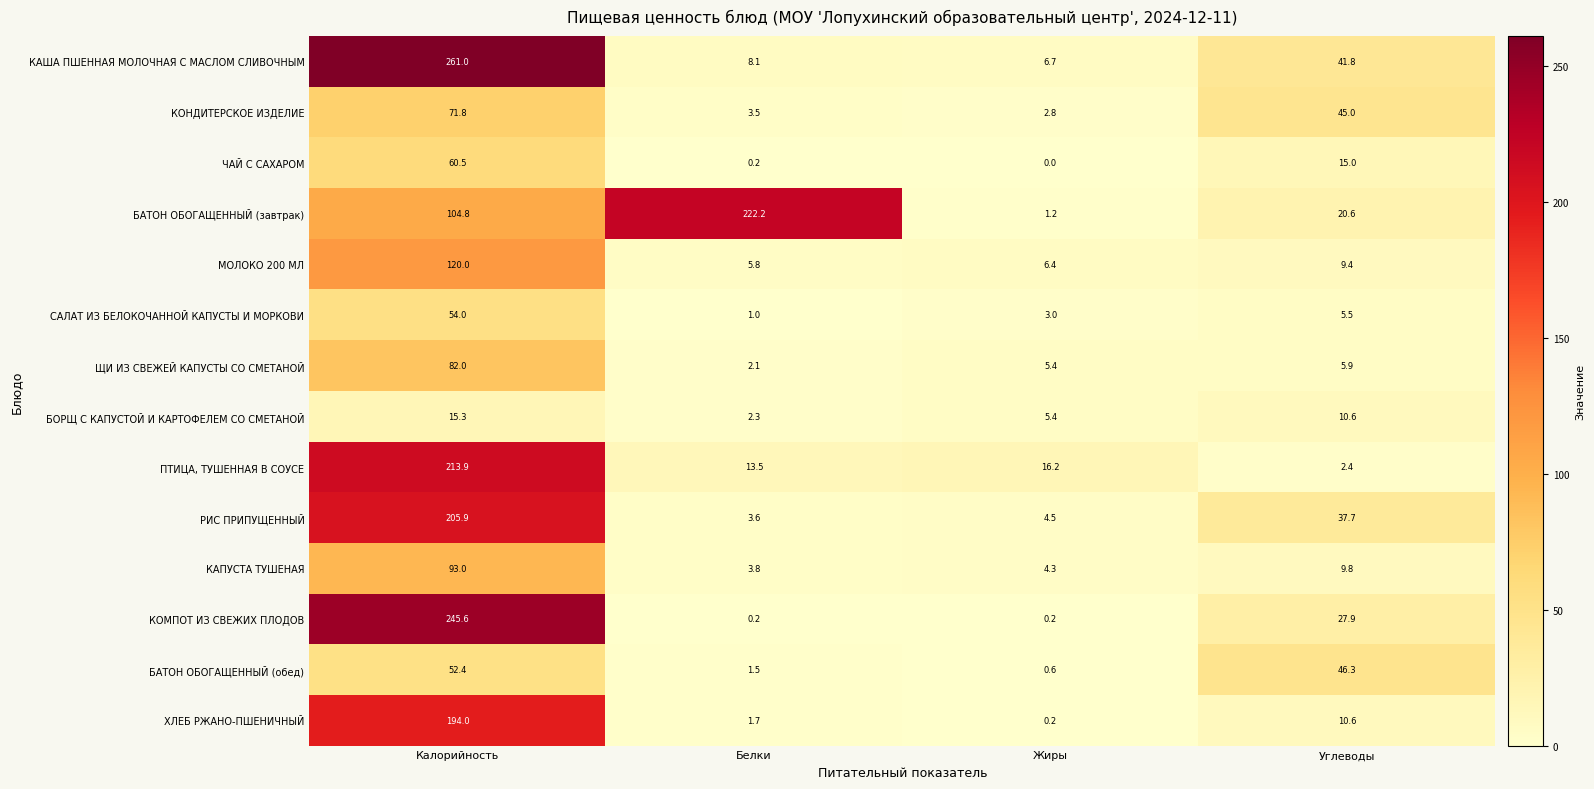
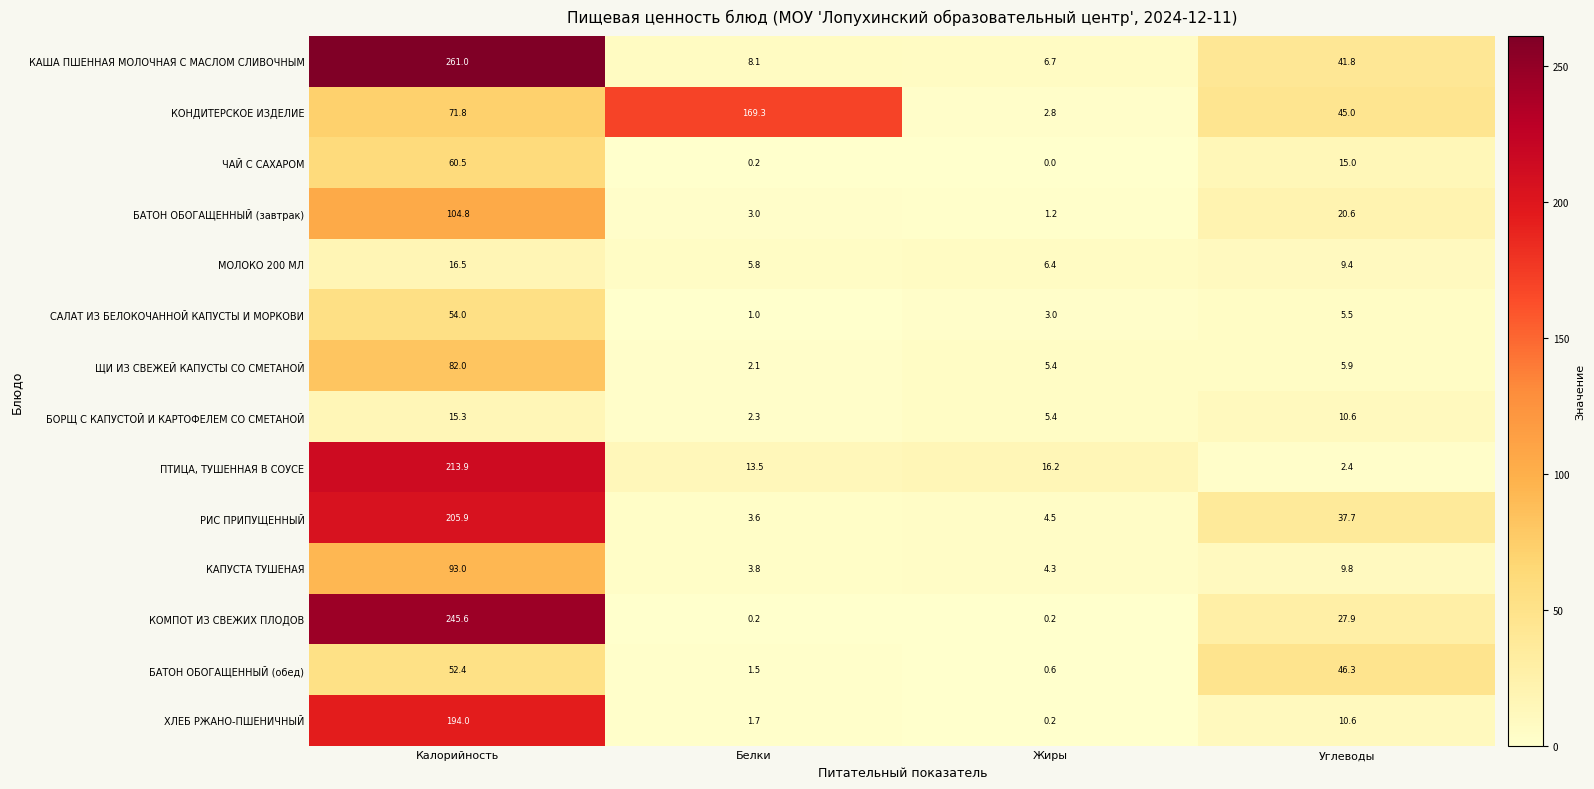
КОНДИТЕРСКОЕ ИЗДЕЛИЕ, Белки: 3.5 -> 169.3
БАТОН ОБОГАЩЕННЫЙ (завтрак), Белки: 222.2 -> 3.0
МОЛОКО 200 МЛ, Калорийность: 120.0 -> 16.5
